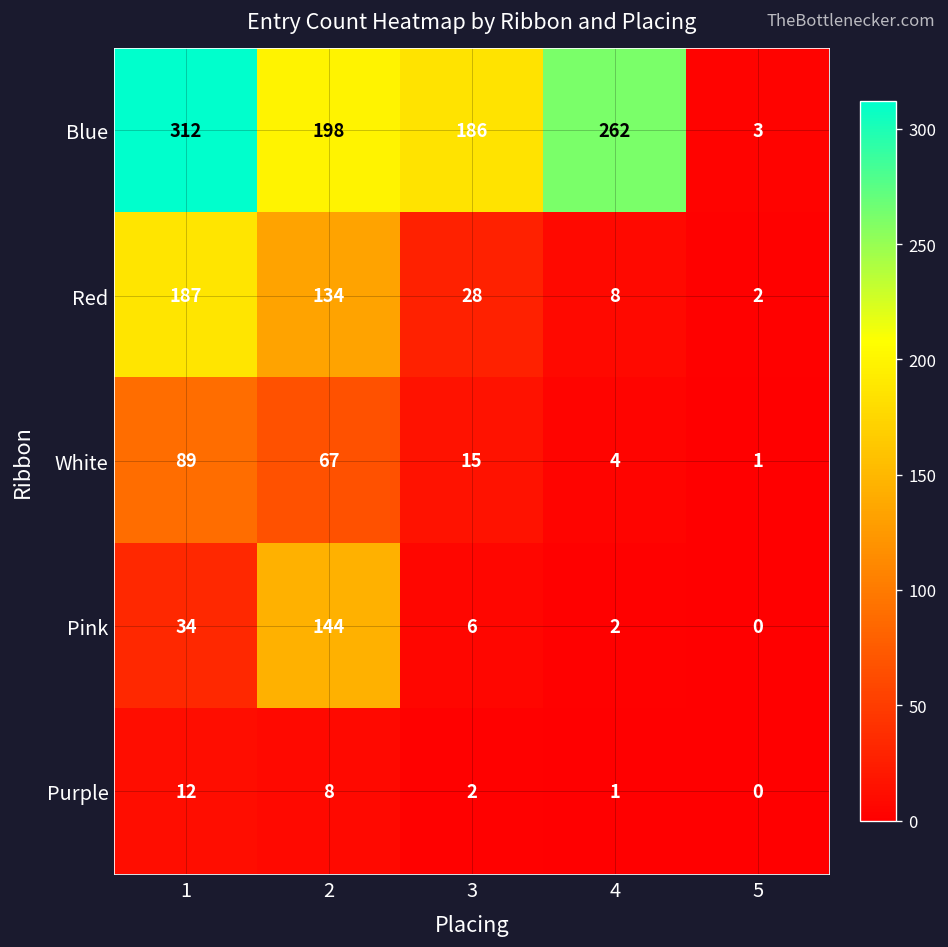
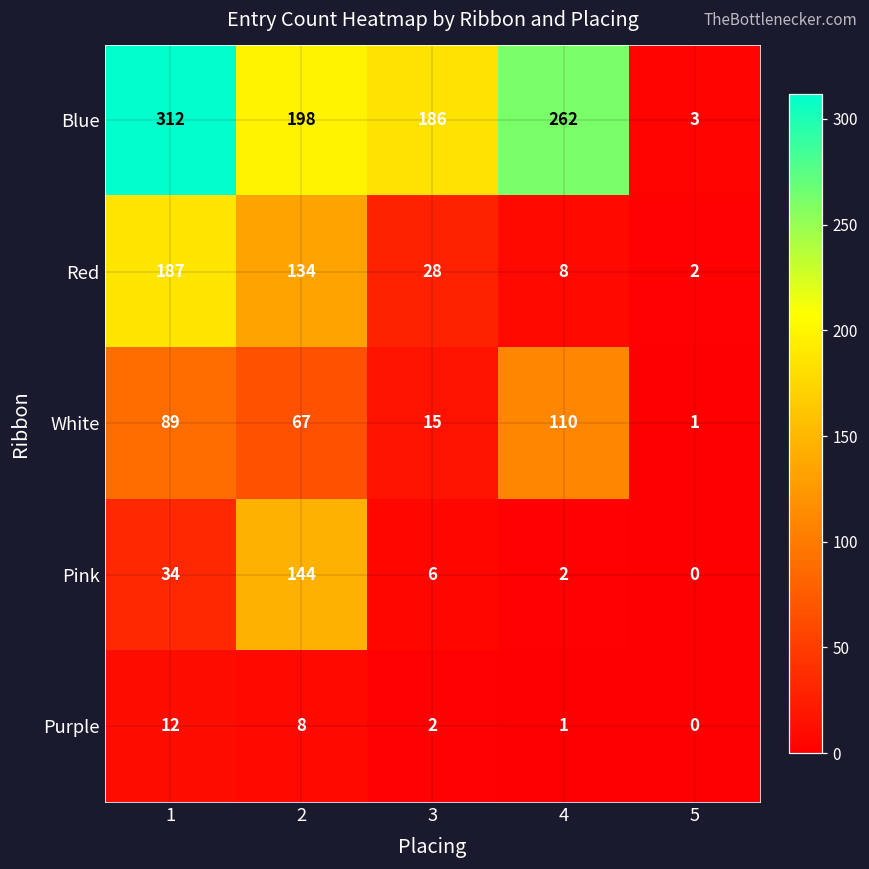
White, 4: 4 -> 110
